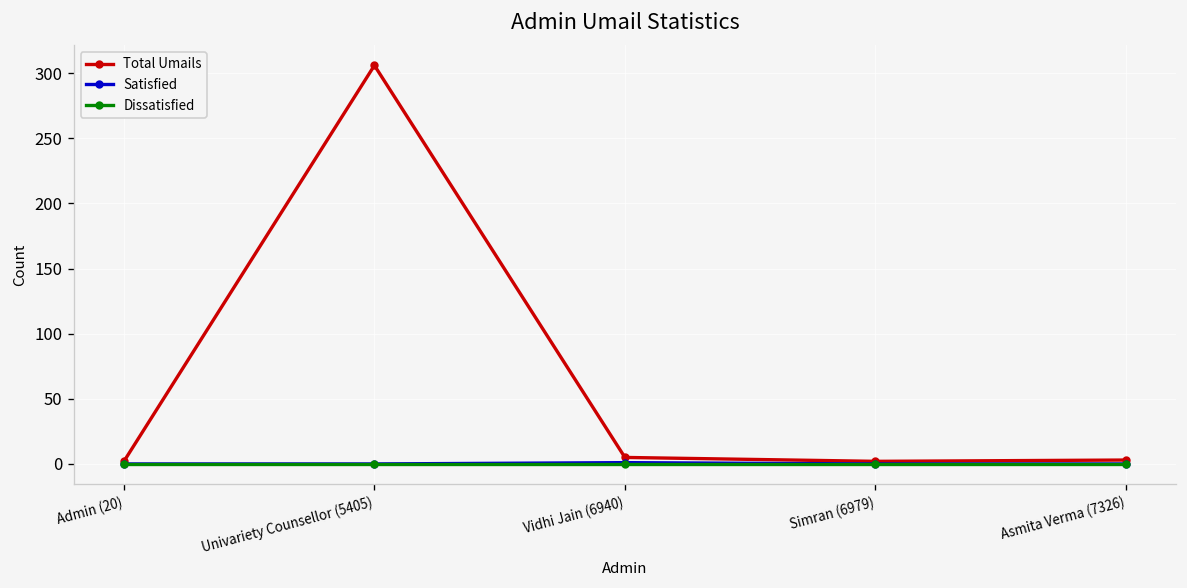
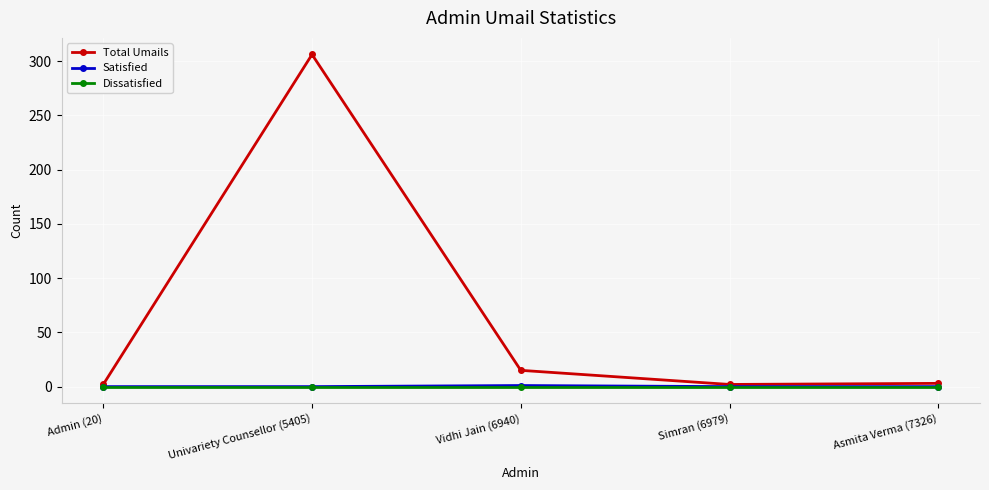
Total Umails, Vidhi Jain (6940): 5 -> 15
